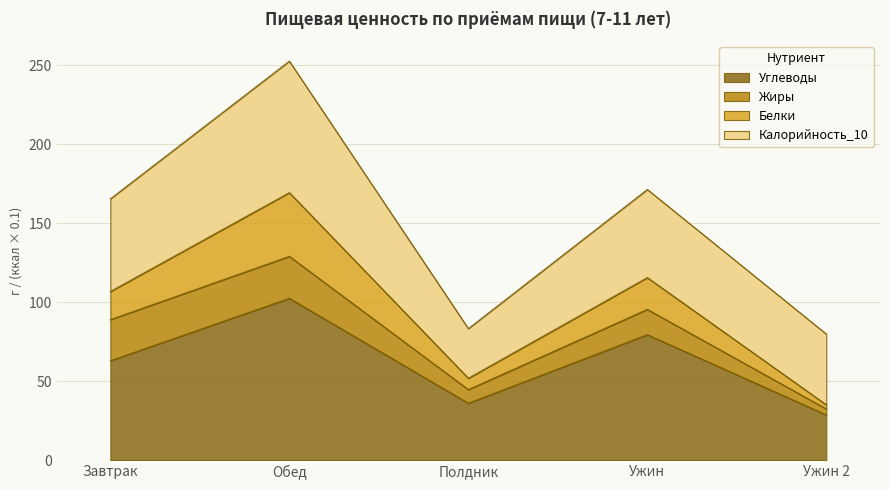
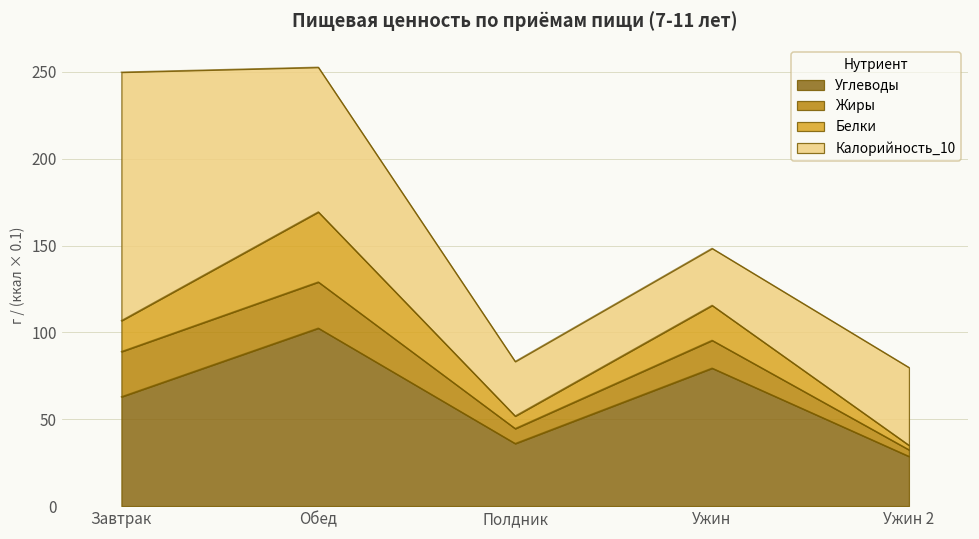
Калорийность_10, Завтрак: 59 -> 143
Калорийность_10, Ужин: 56 -> 33
